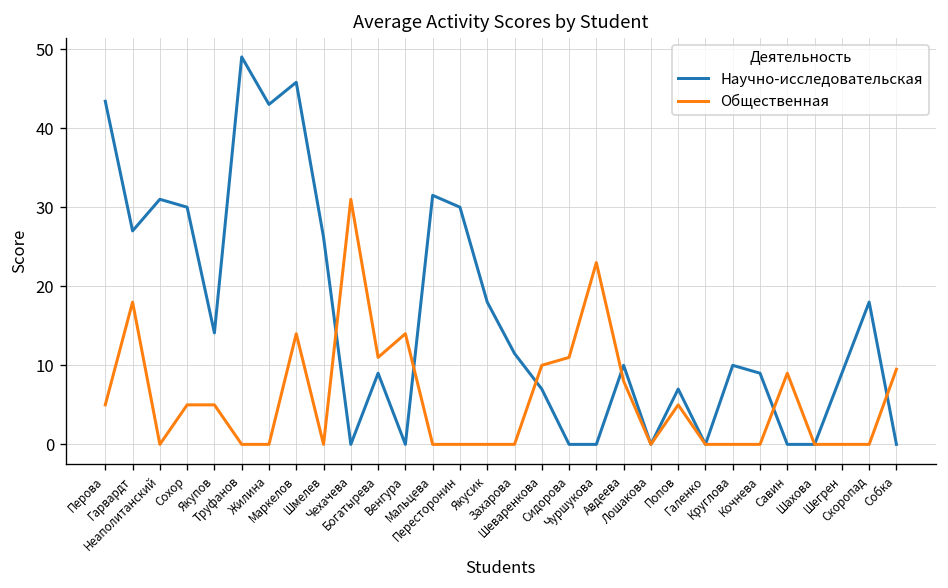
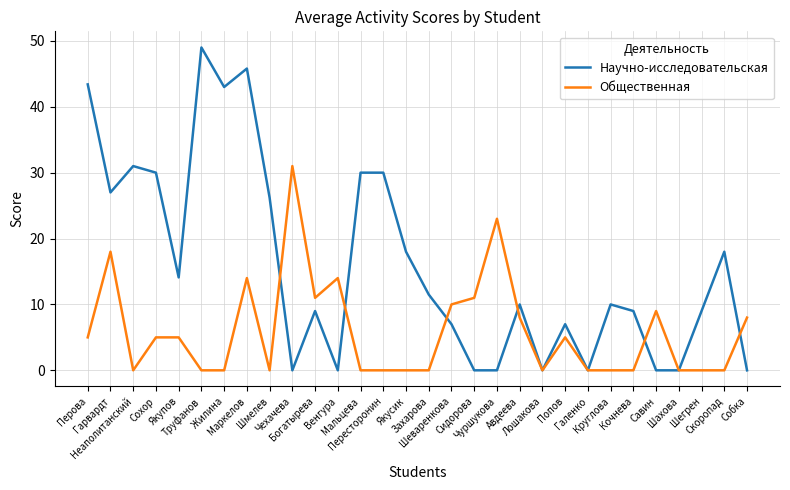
Научно-исследовательская, Мальцева: 32 -> 30
Общественная, Собка: 10 -> 8
